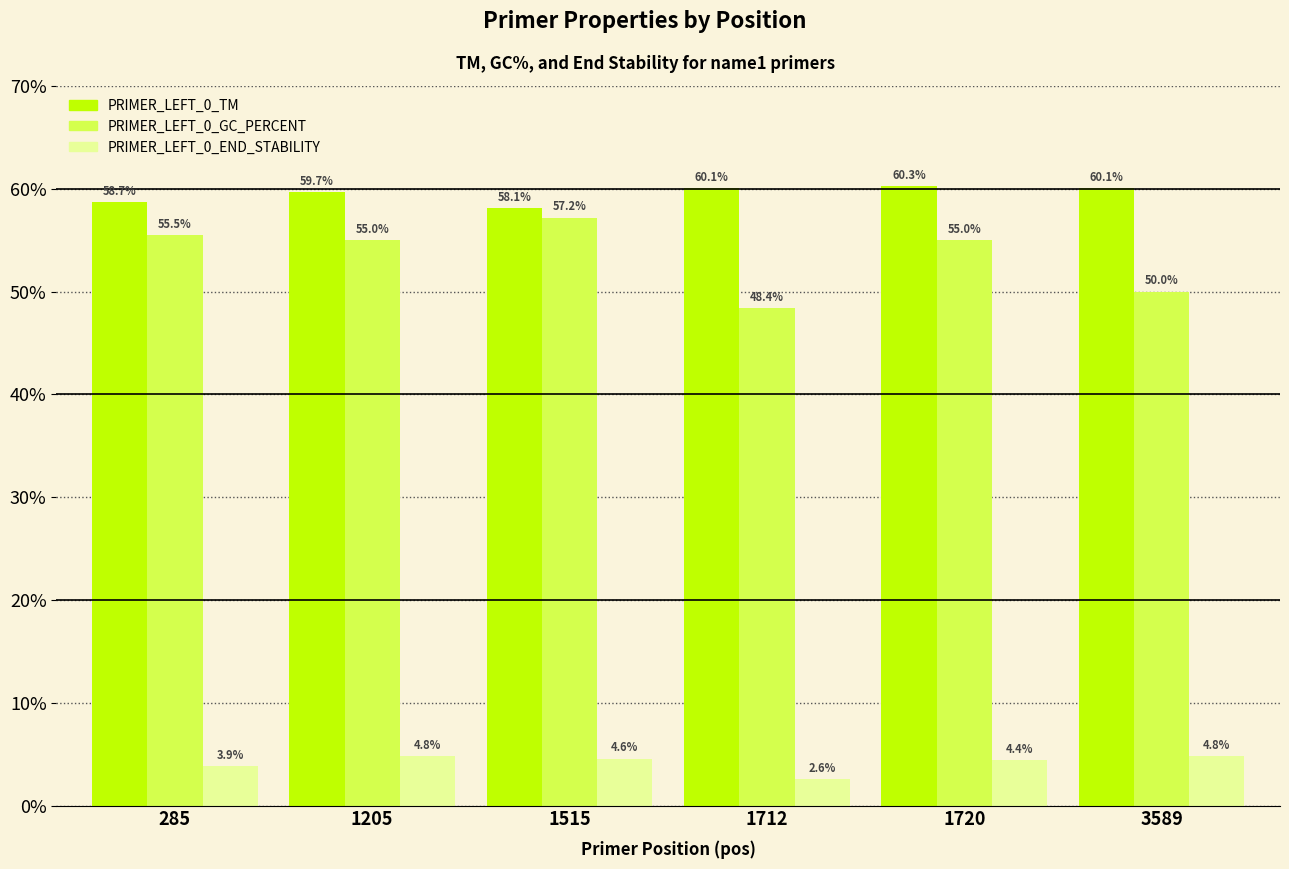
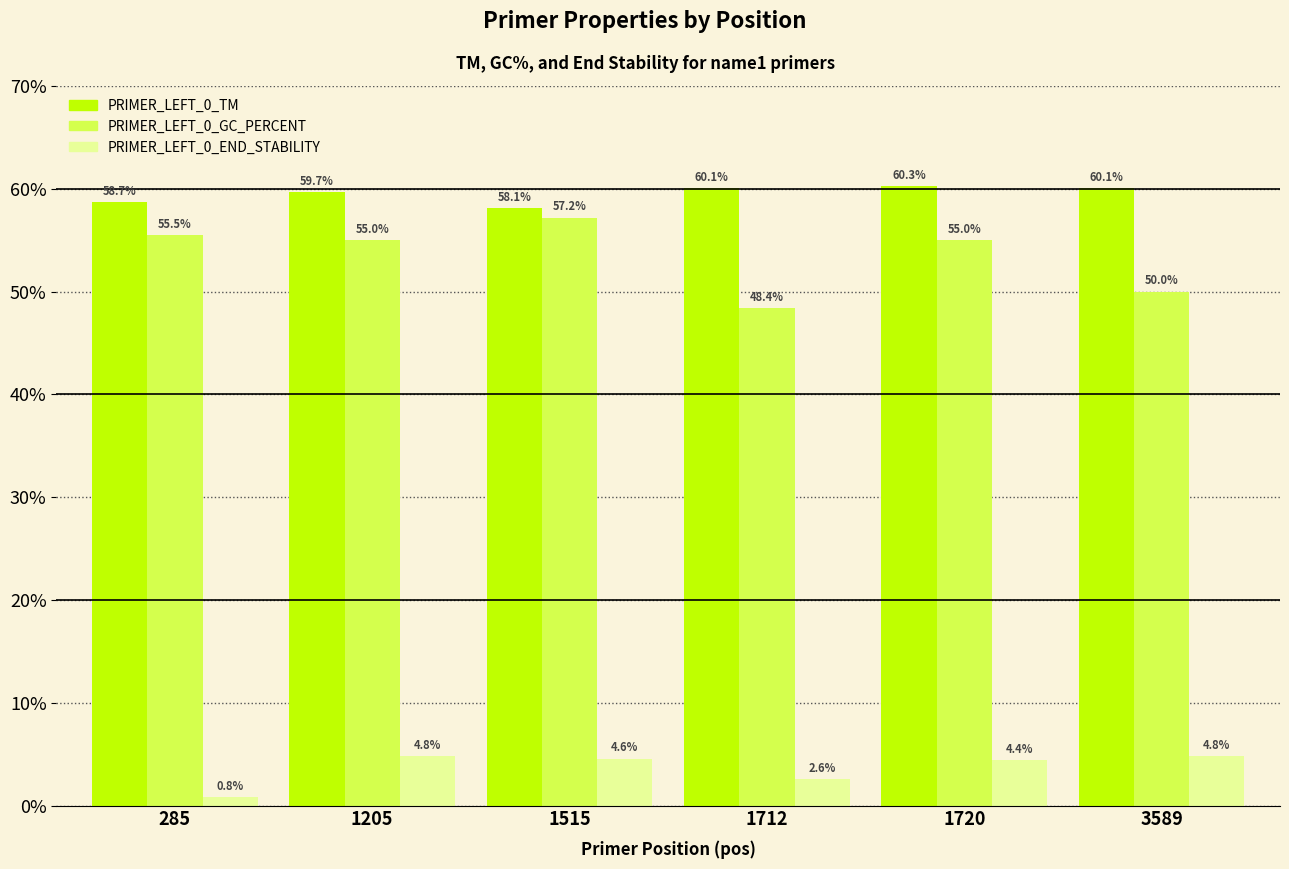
PRIMER_LEFT_0_END_STABILITY, 285: 3.9% -> 0.8%
